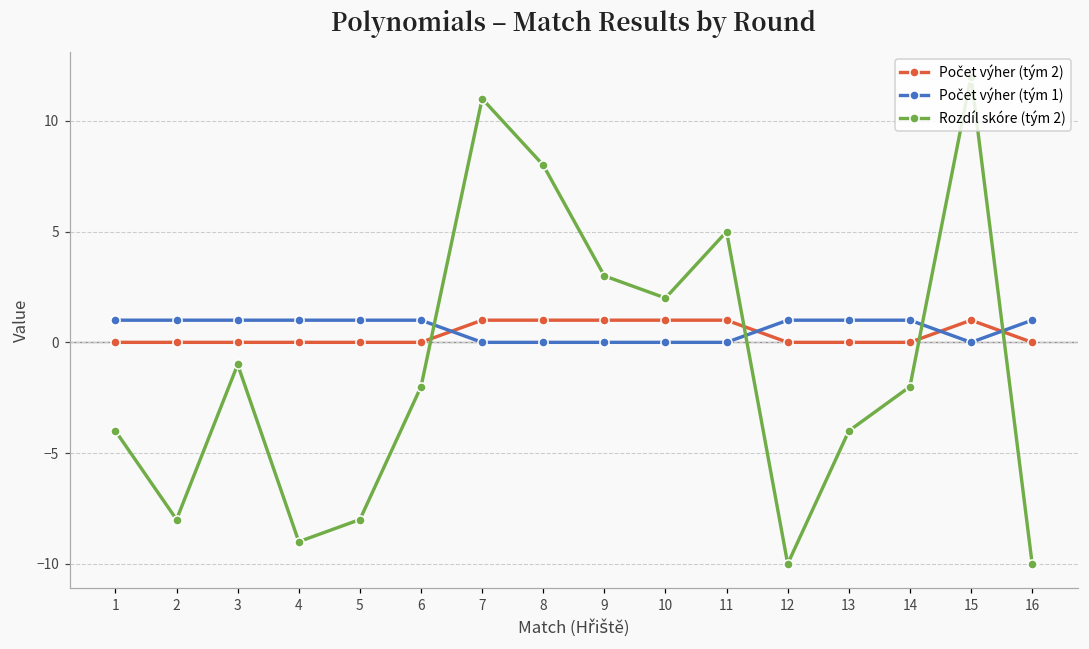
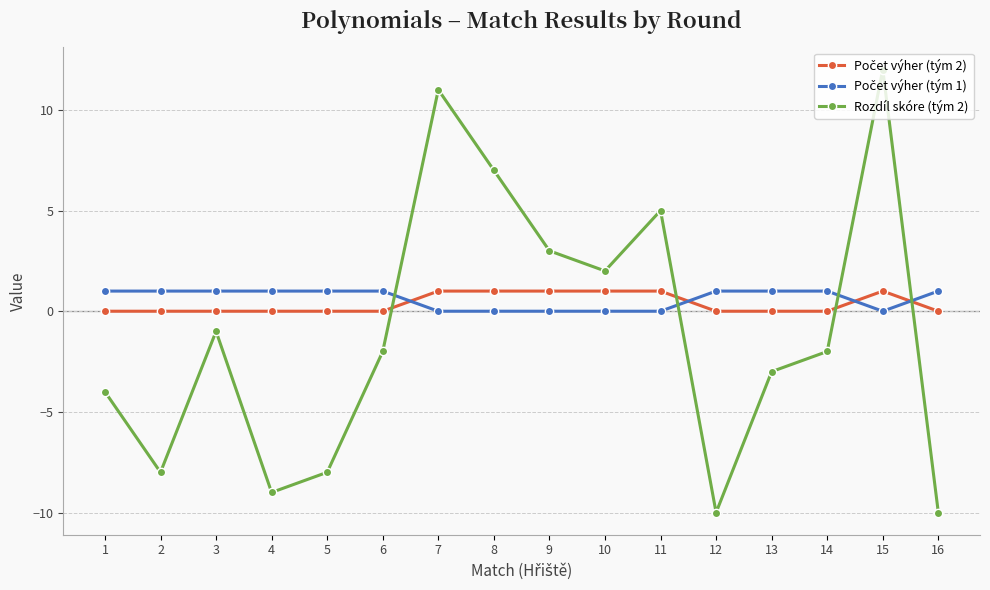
Rozdíl skóre (tým 2), 8: 8 -> 7
Rozdíl skóre (tým 2), 13: -4 -> -3
